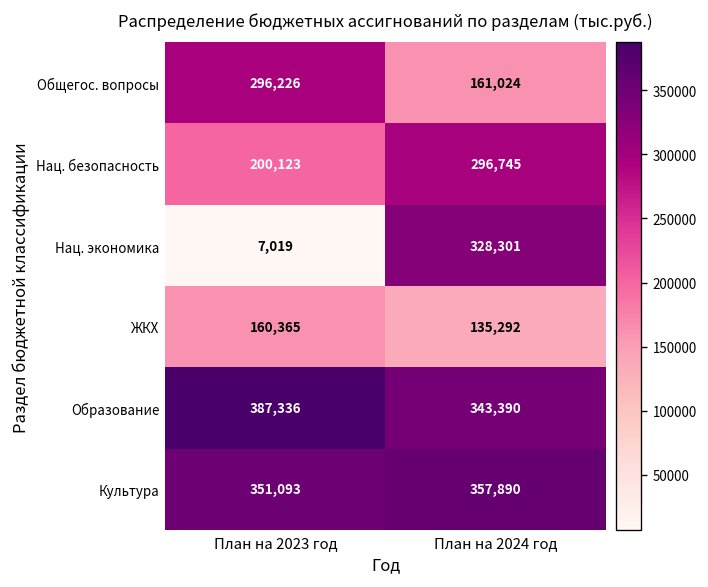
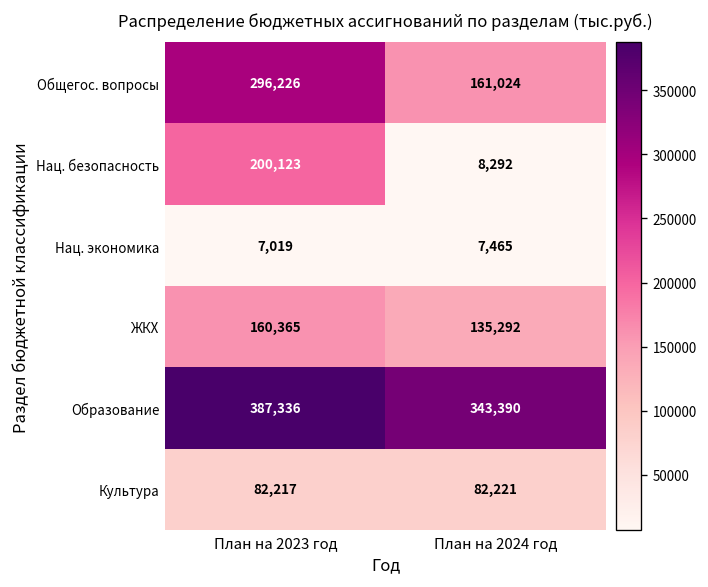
Нац. безопасность, План на 2024 год: 296,745 -> 8,292
Нац. экономика, План на 2024 год: 328,301 -> 7,465
Культура, План на 2023 год: 351,093 -> 82,217
Культура, План на 2024 год: 357,890 -> 82,221
